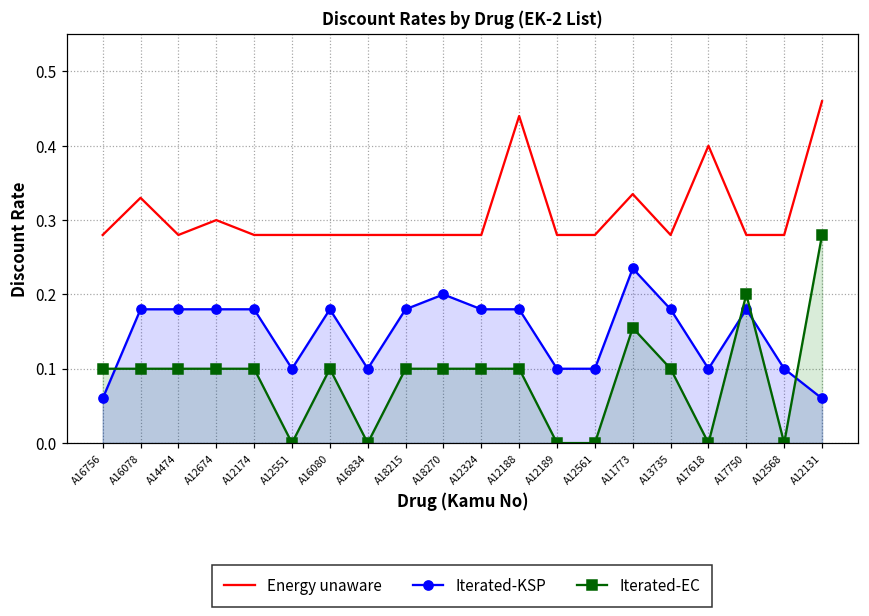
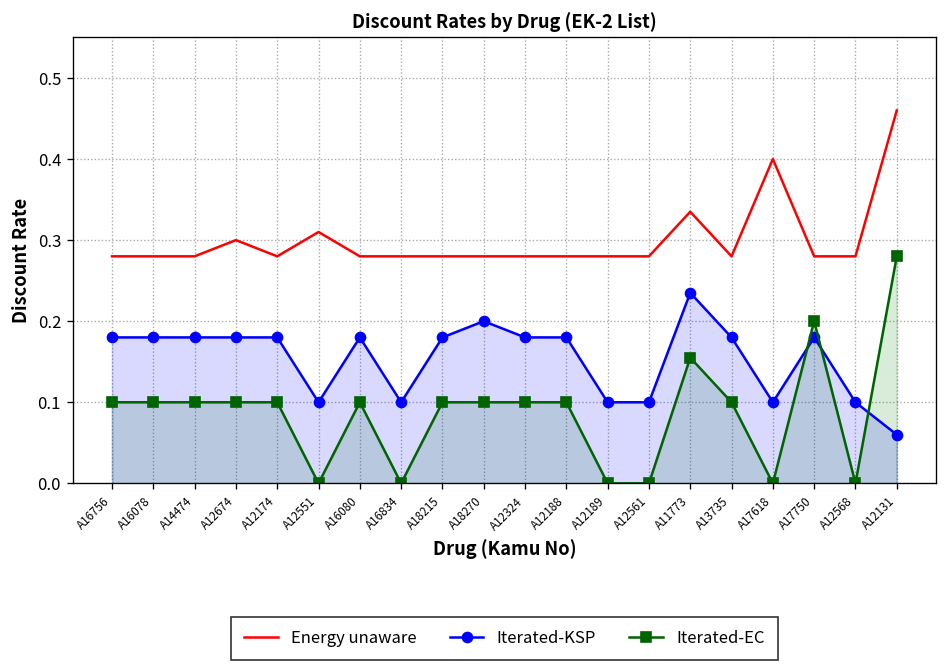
Iterated-KSP, A16756: 0.06 -> 0.18
Energy unaware, A16078: 0.33 -> 0.28
Energy unaware, A12551: 0.28 -> 0.31
Energy unaware, A12188: 0.44 -> 0.28
